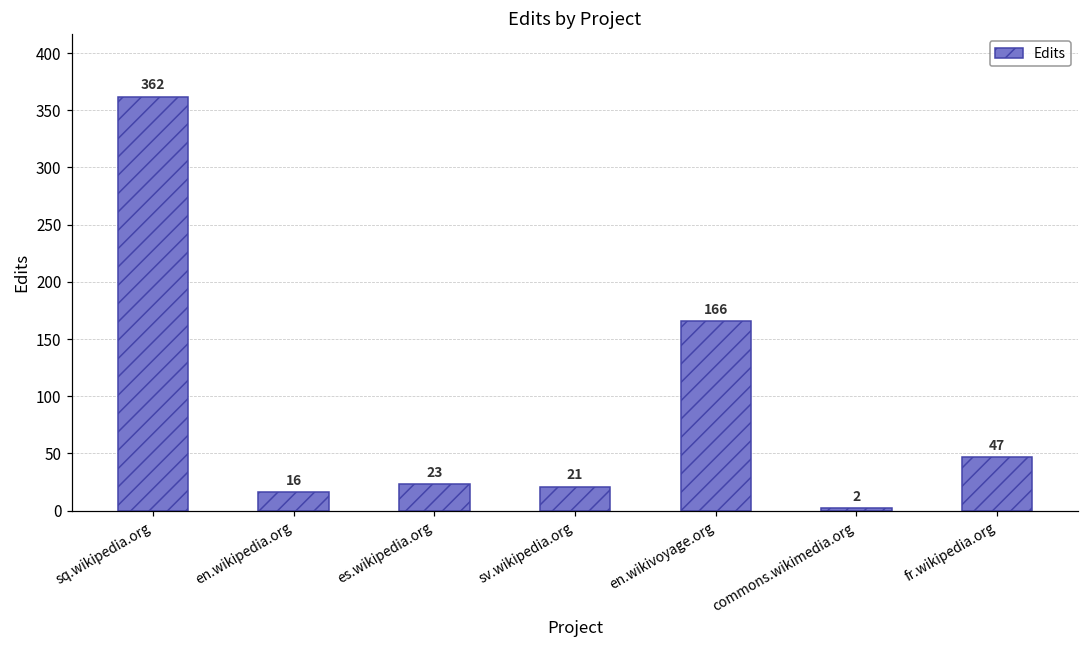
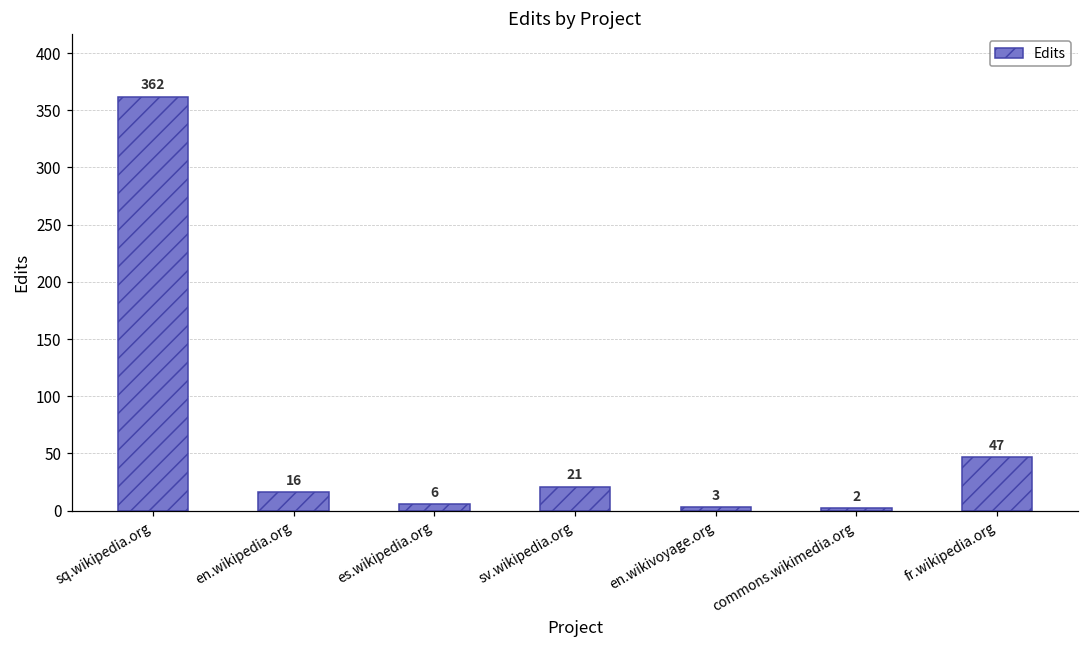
es.wikipedia.org: 23 -> 6
en.wikivoyage.org: 166 -> 3
